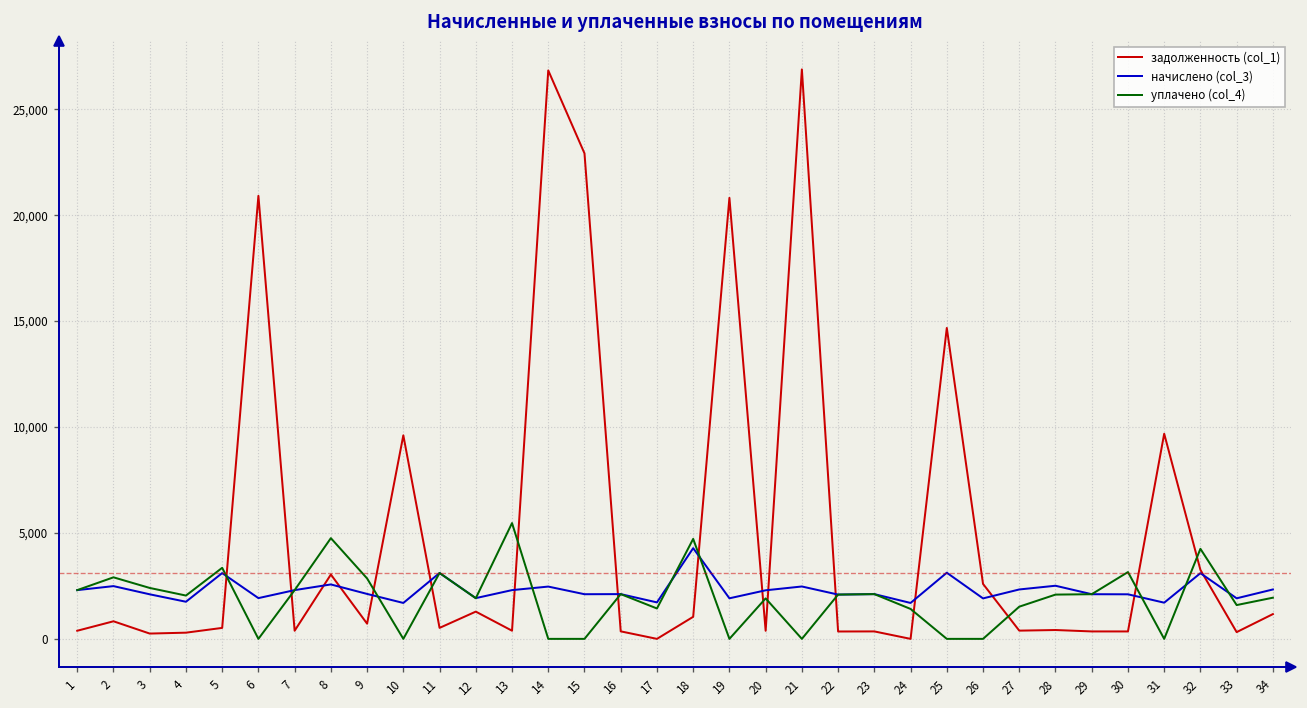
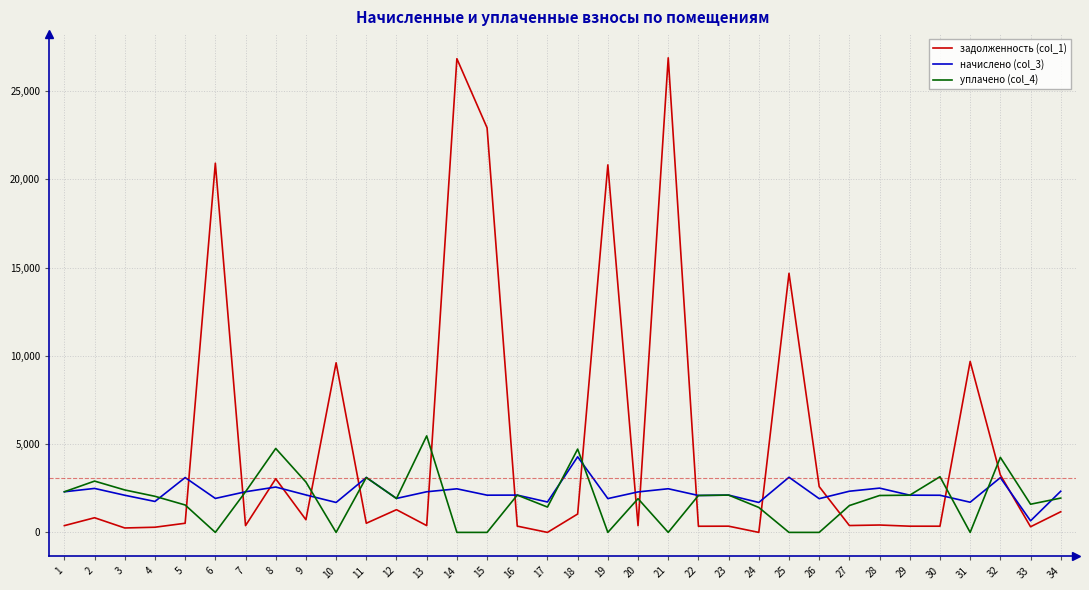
уплачено (col_4), 5: 3,400 -> 1,600
начислено (col_3), 33: 1,900 -> 700
